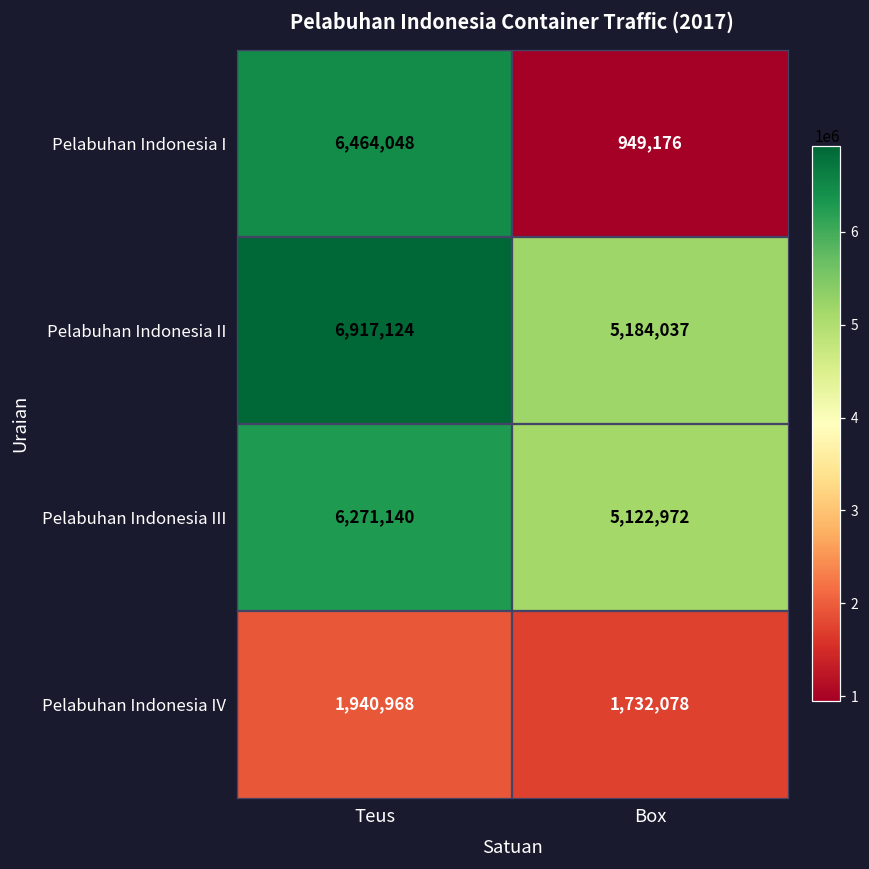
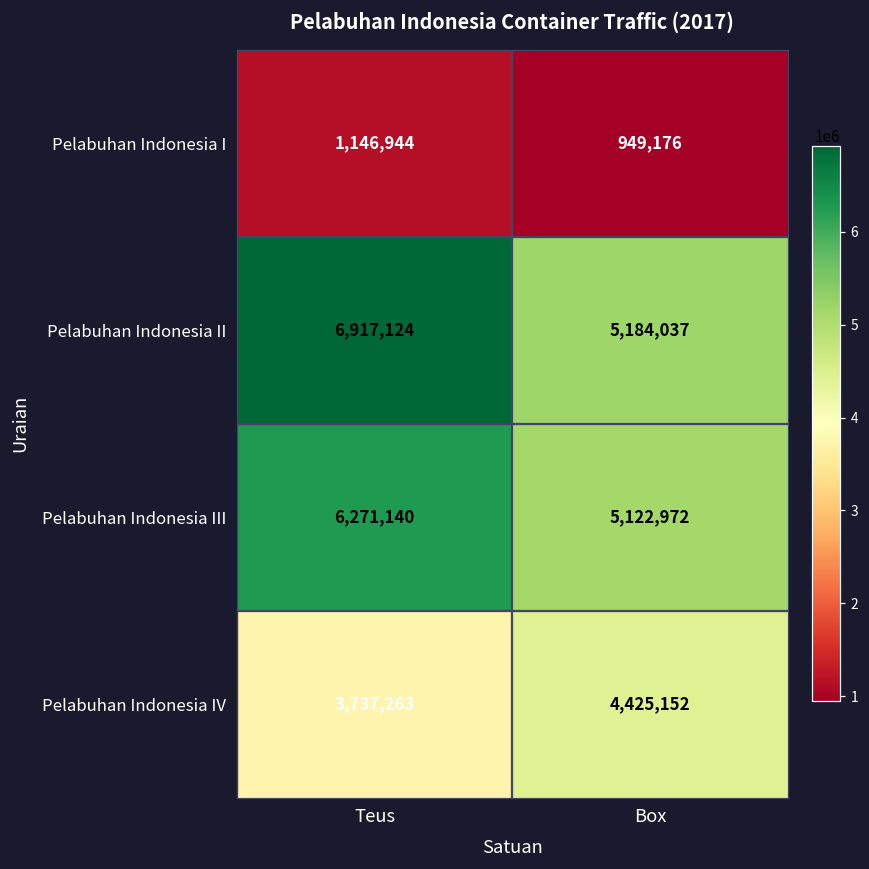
Pelabuhan Indonesia I, Teus: 6,464,048 -> 1,146,944
Pelabuhan Indonesia IV, Teus: 1,940,968 -> 3,737,263
Pelabuhan Indonesia IV, Box: 1,732,078 -> 4,425,152
